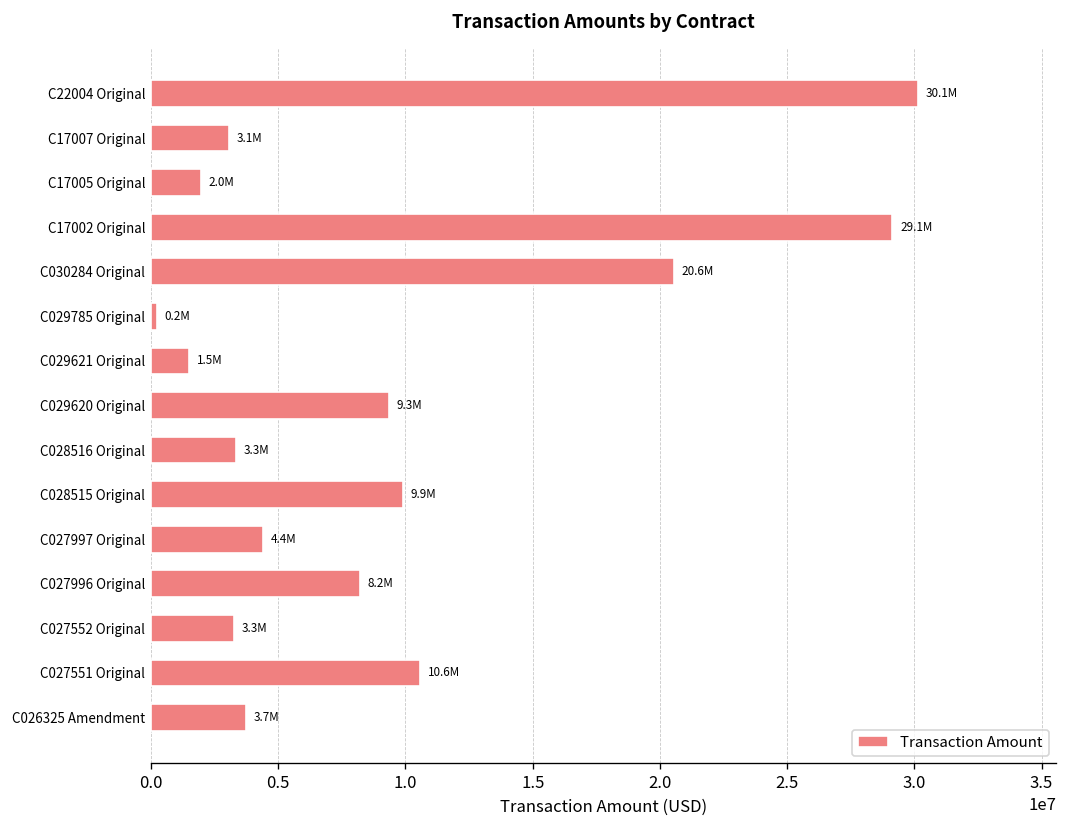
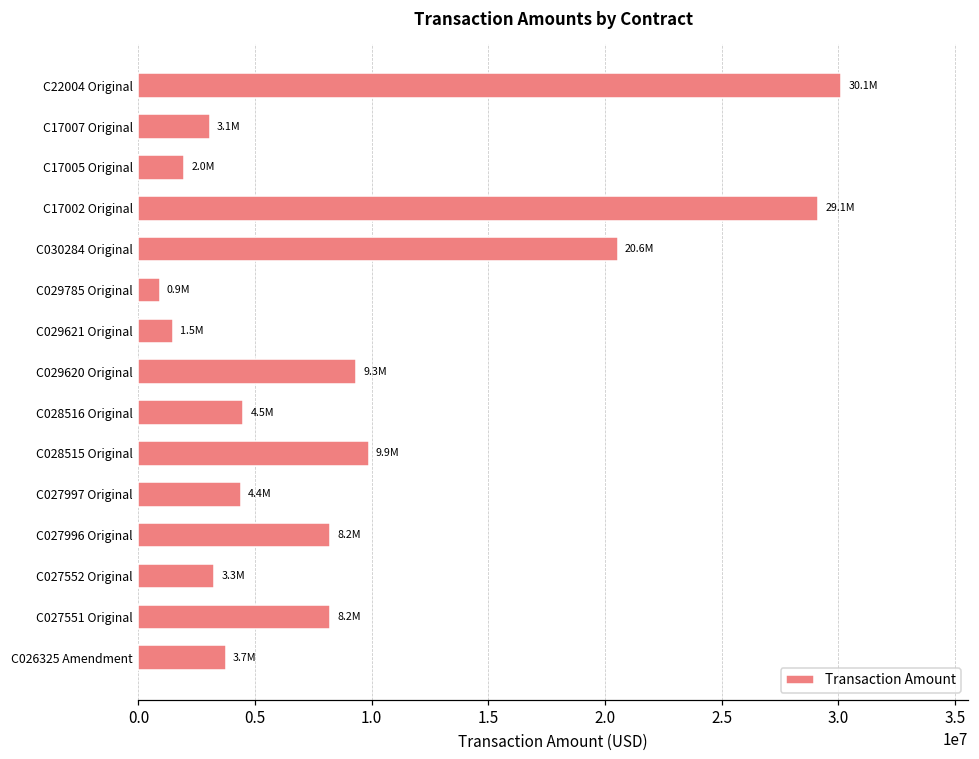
C029785 Original: 0.2M -> 0.9M
C028516 Original: 3.3M -> 4.5M
C027551 Original: 10.6M -> 8.2M
